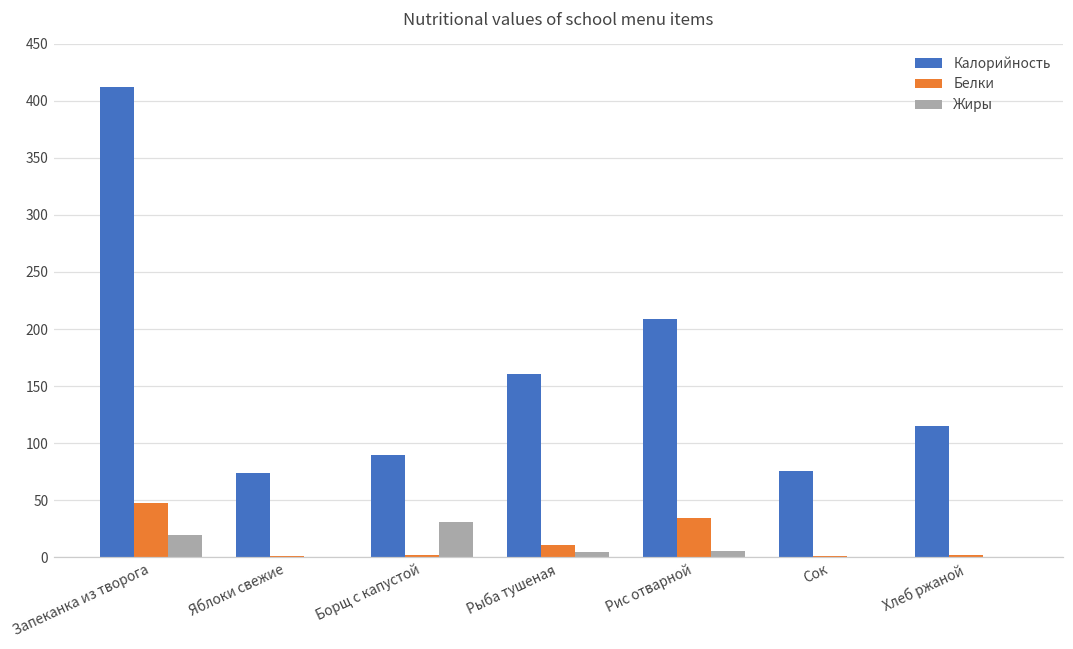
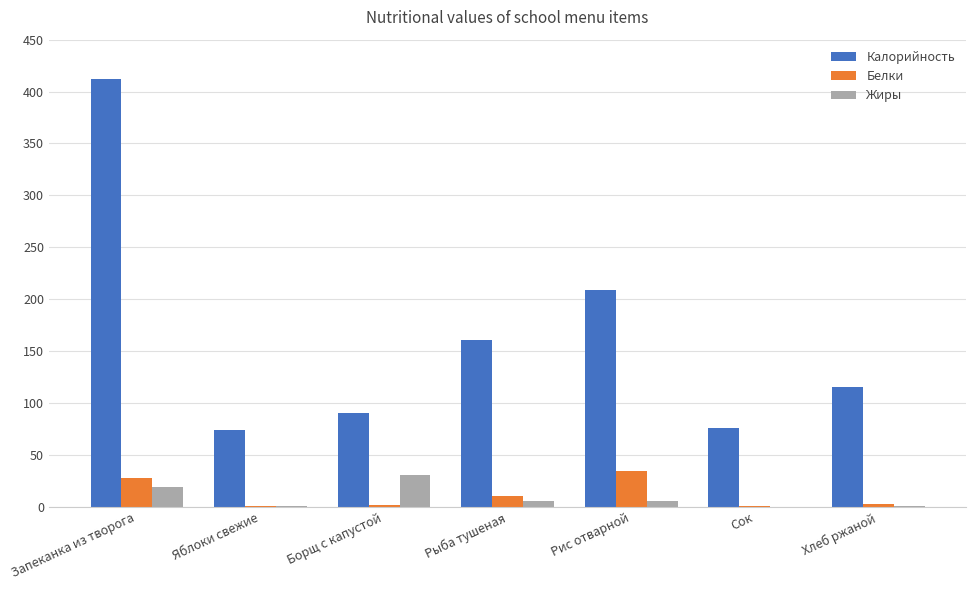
Белки, Запеканка из творога: 48 -> 27
